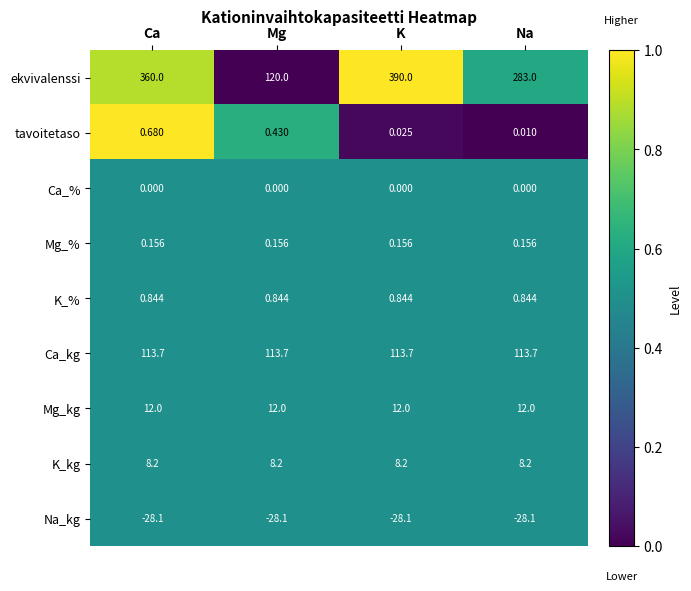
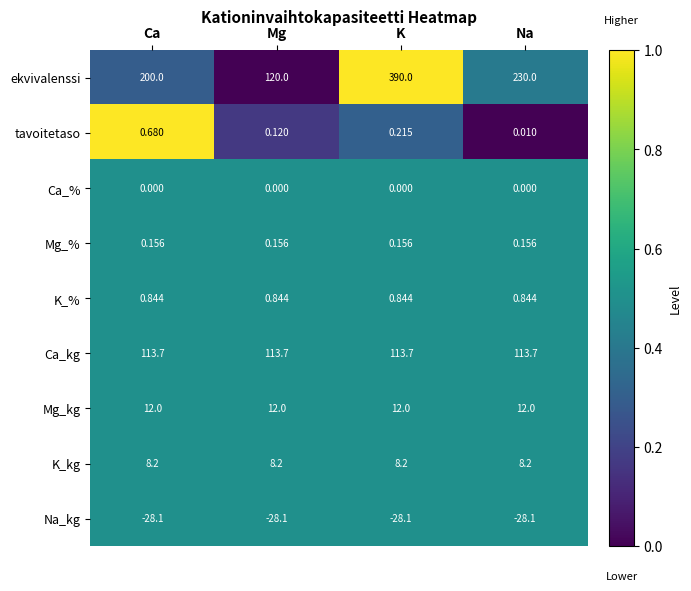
ekvivalenssi, Ca: 360.0 -> 200.0
ekvivalenssi, Na: 283.0 -> 230.0
tavoitetaso, Mg: 0.430 -> 0.120
tavoitetaso, K: 0.025 -> 0.215
